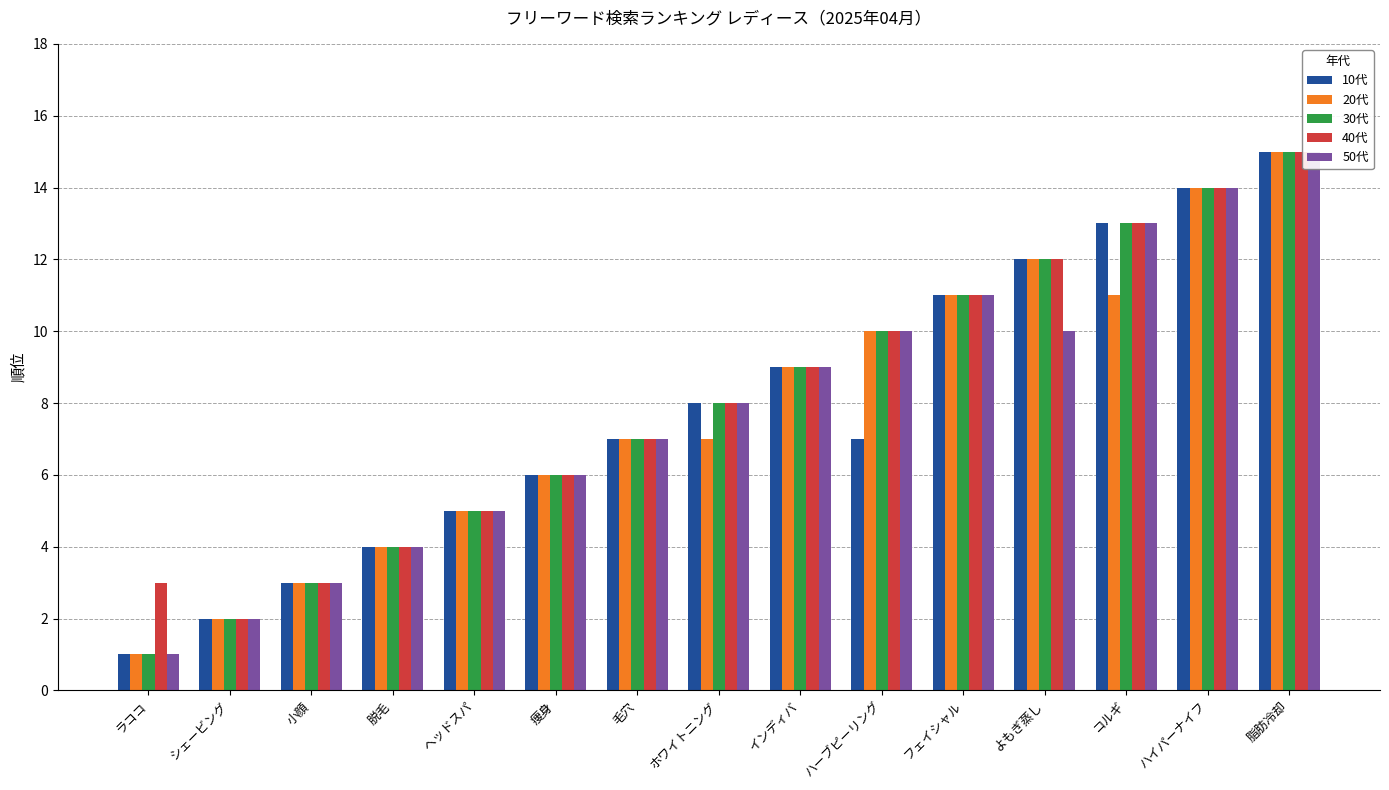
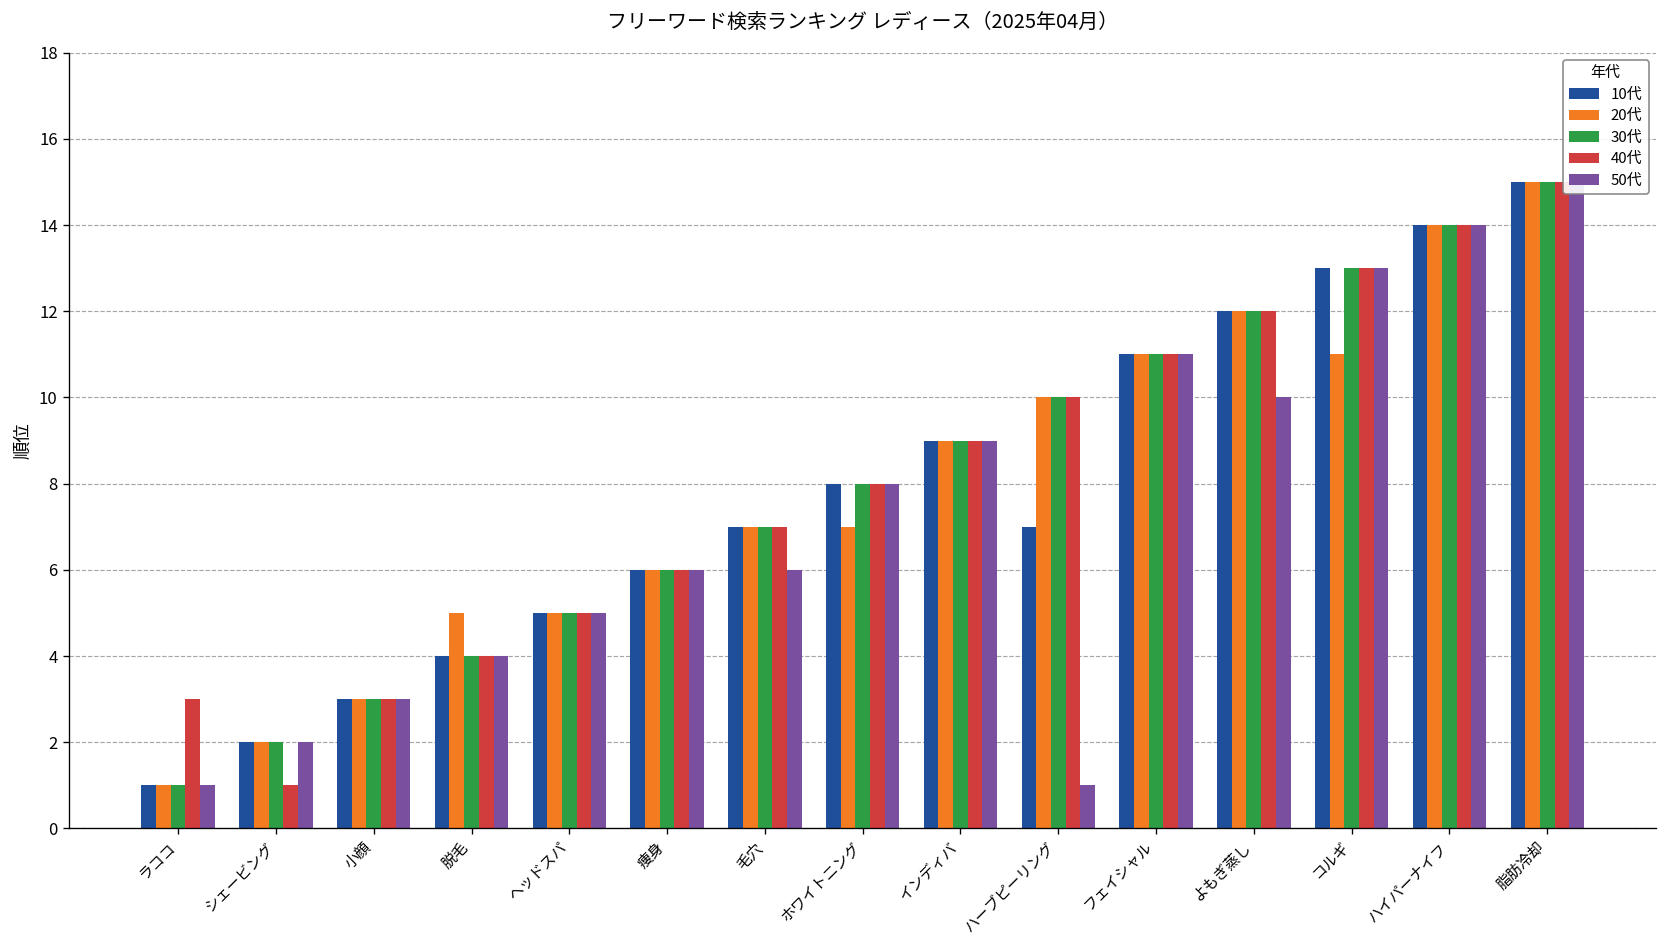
40代, シェービング: 2 -> 1
20代, 脱毛: 4 -> 5
50代, 毛穴: 7 -> 6
50代, ハーブピーリング: 10 -> 1
